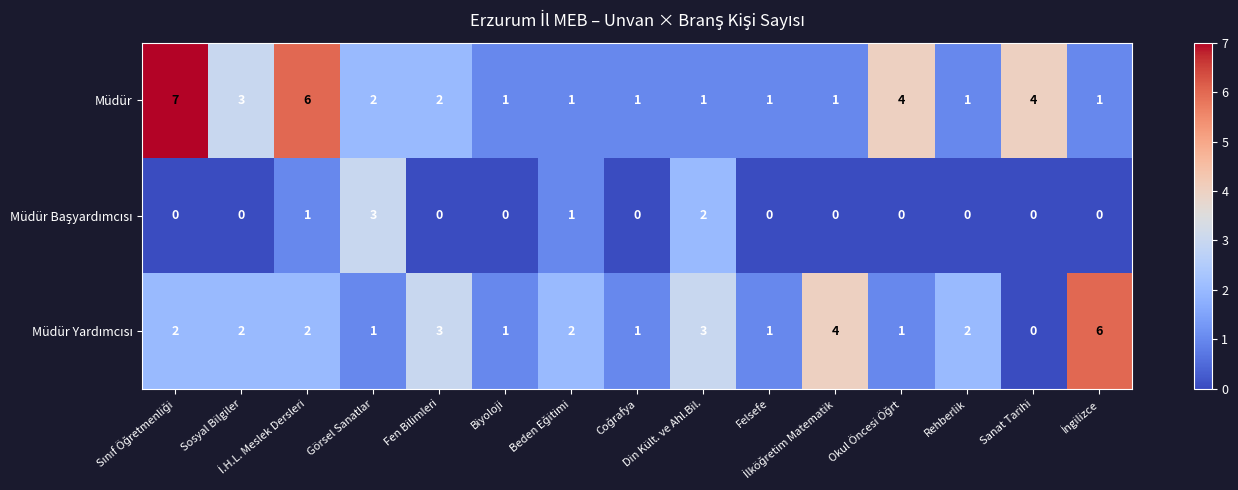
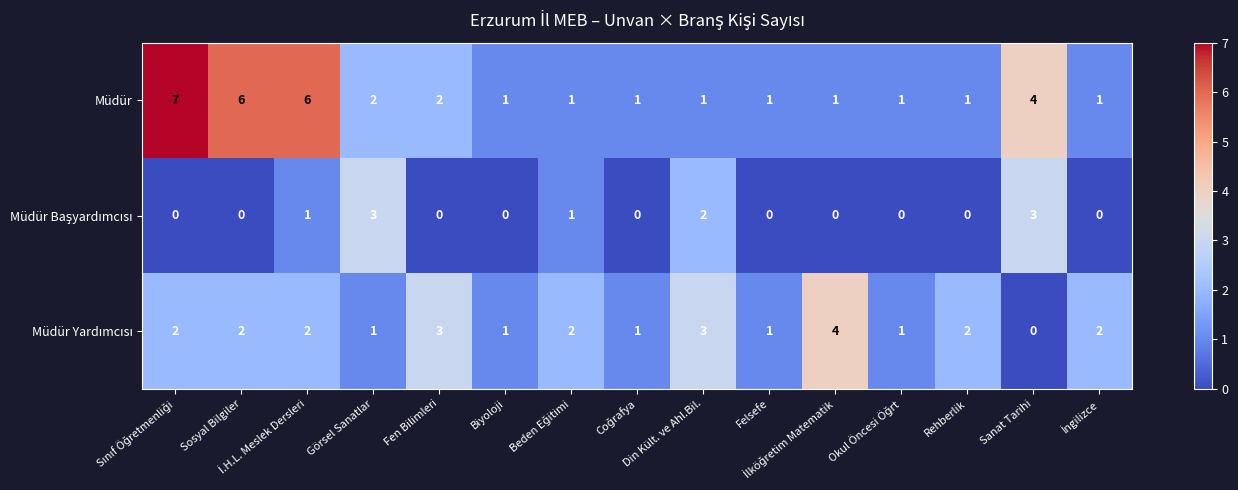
Müdür, Sosyal Bilgiler: 3 -> 6
Müdür, Okul Öncesi Öğrt: 4 -> 1
Müdür Başyardımcısı, Sanat Tarihi: 0 -> 3
Müdür Yardımcısı, İngilizce: 6 -> 2
